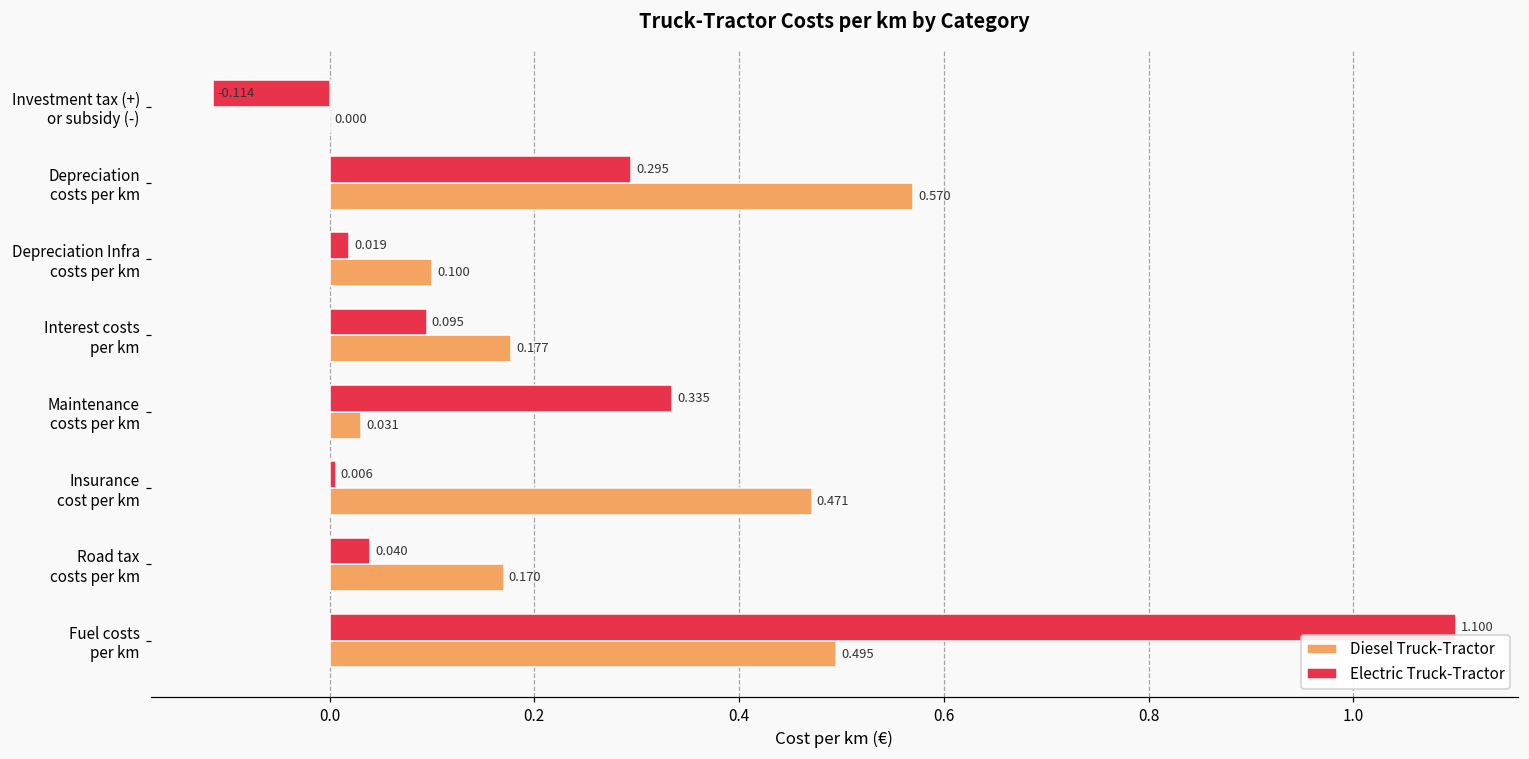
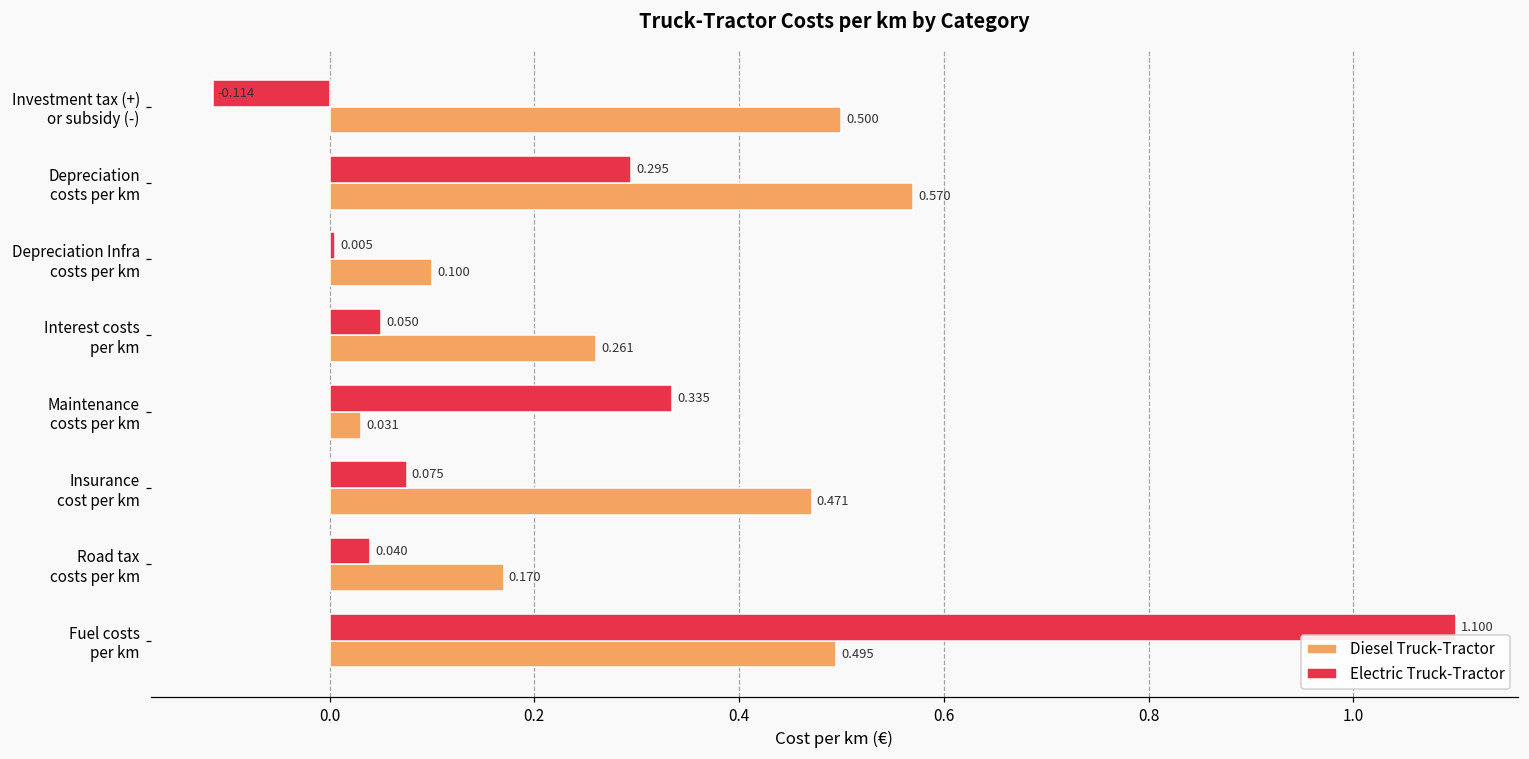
Diesel Truck-Tractor, Investment tax (+) or subsidy (-): 0.000 -> 0.500
Electric Truck-Tractor, Depreciation Infra costs per km: 0.019 -> 0.005
Electric Truck-Tractor, Interest costs per km: 0.095 -> 0.050
Diesel Truck-Tractor, Interest costs per km: 0.177 -> 0.261
Electric Truck-Tractor, Insurance cost per km: 0.006 -> 0.075
